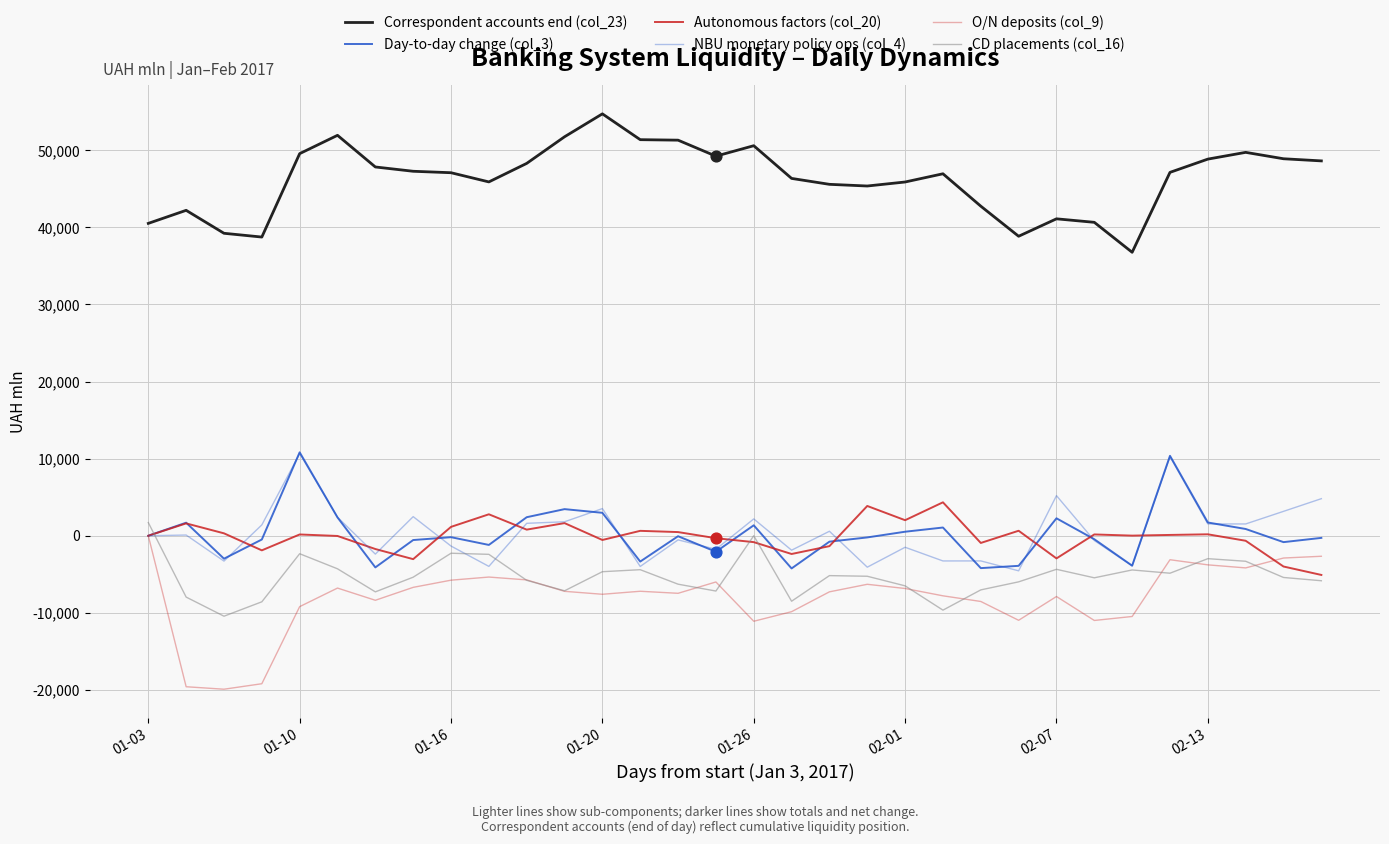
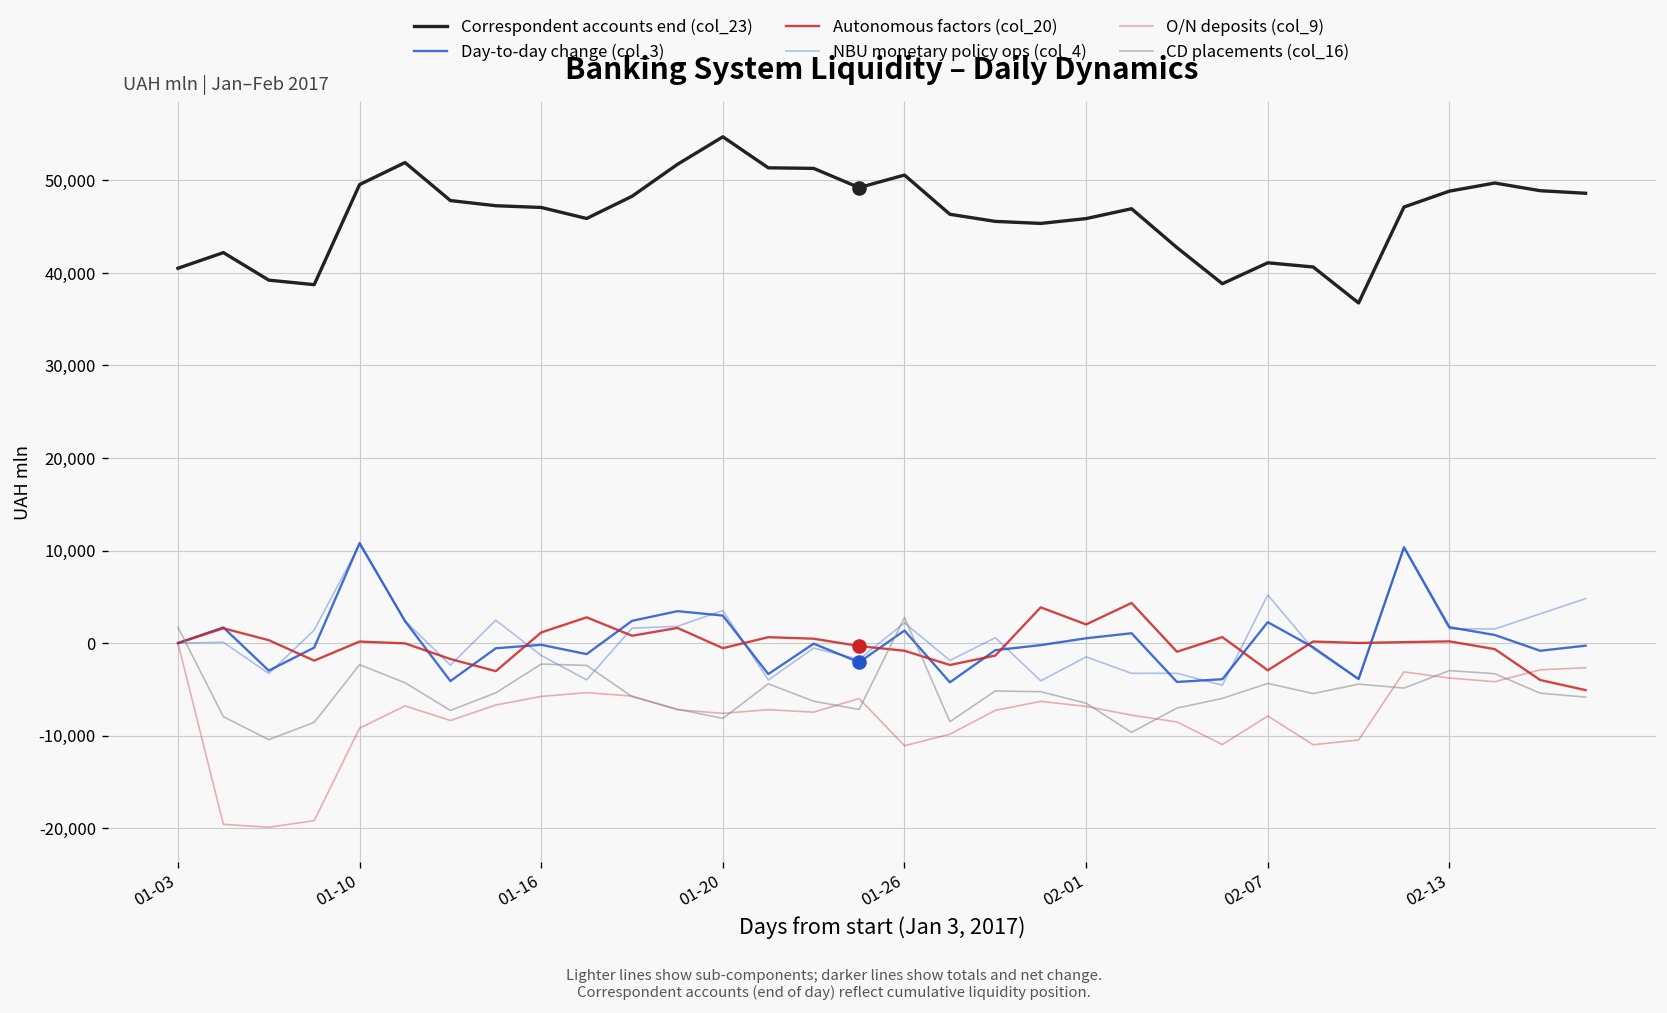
CD placements (col_16), 01-20: -5,000 -> -8,000
CD placements (col_16), 01-26: 0 -> 3,000
